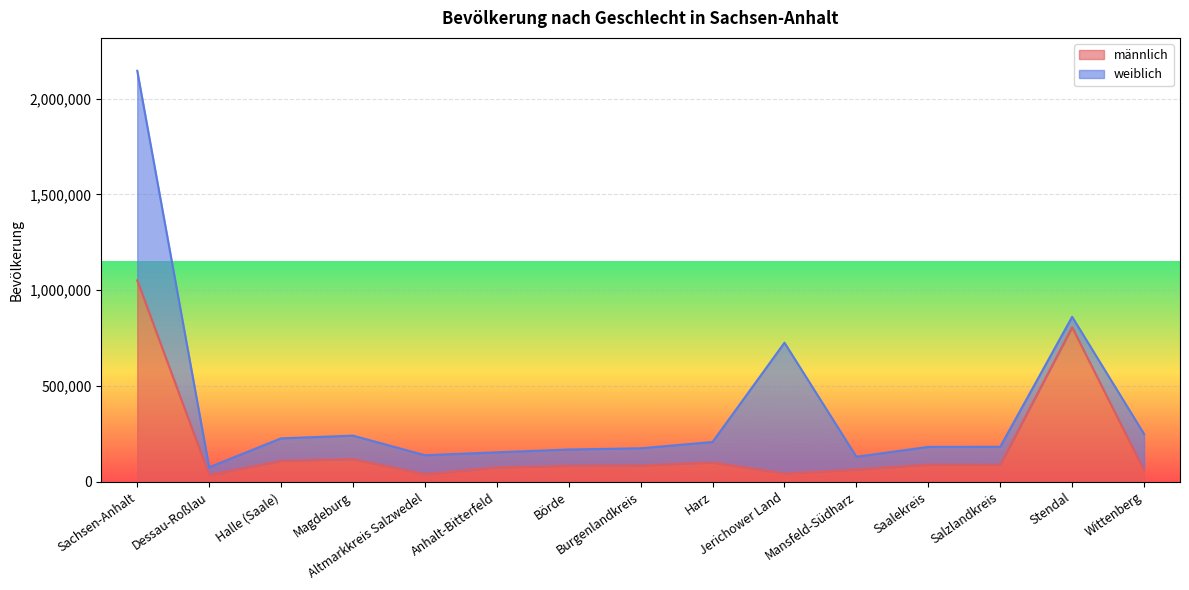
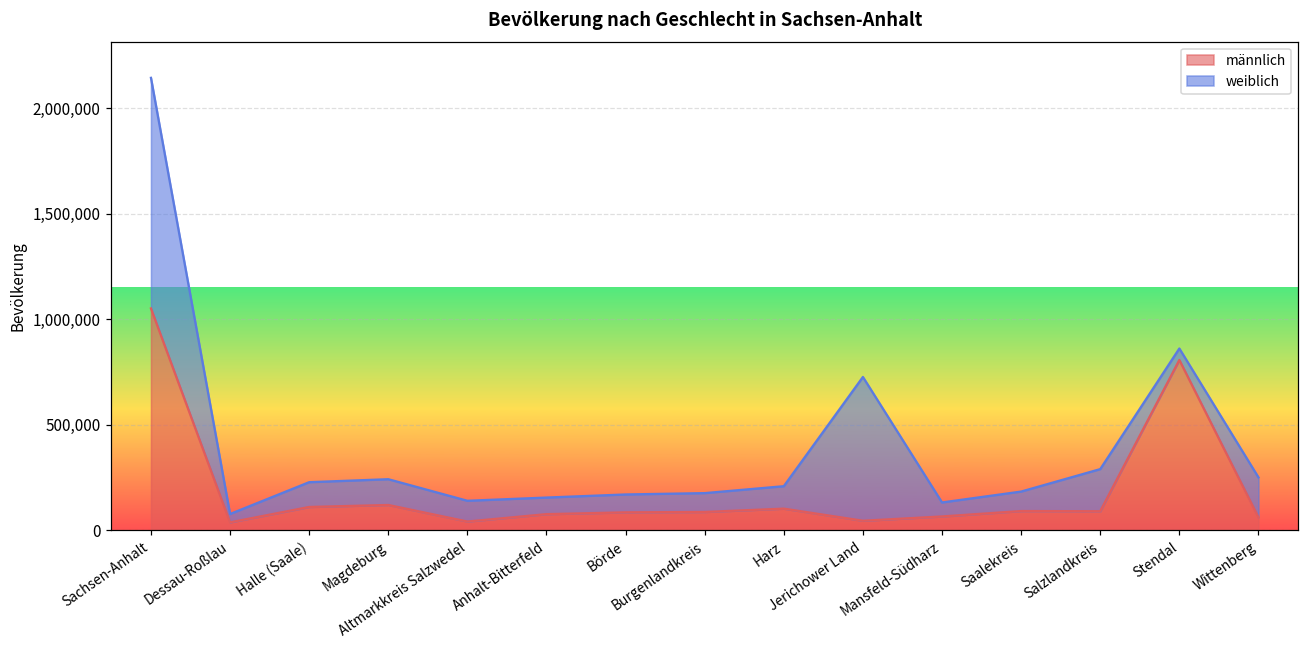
weiblich, Salzlandkreis: 90,000 -> 200,000
